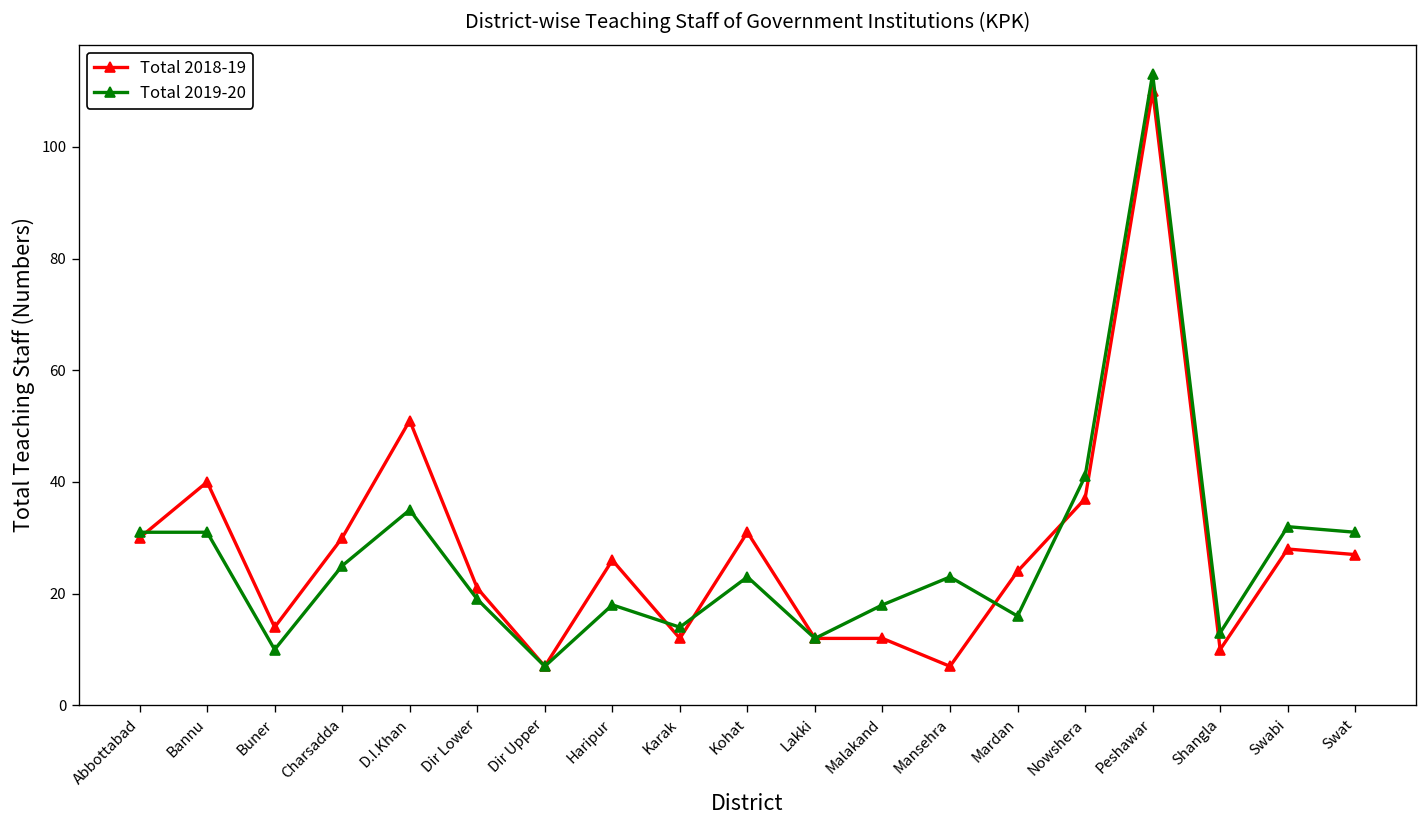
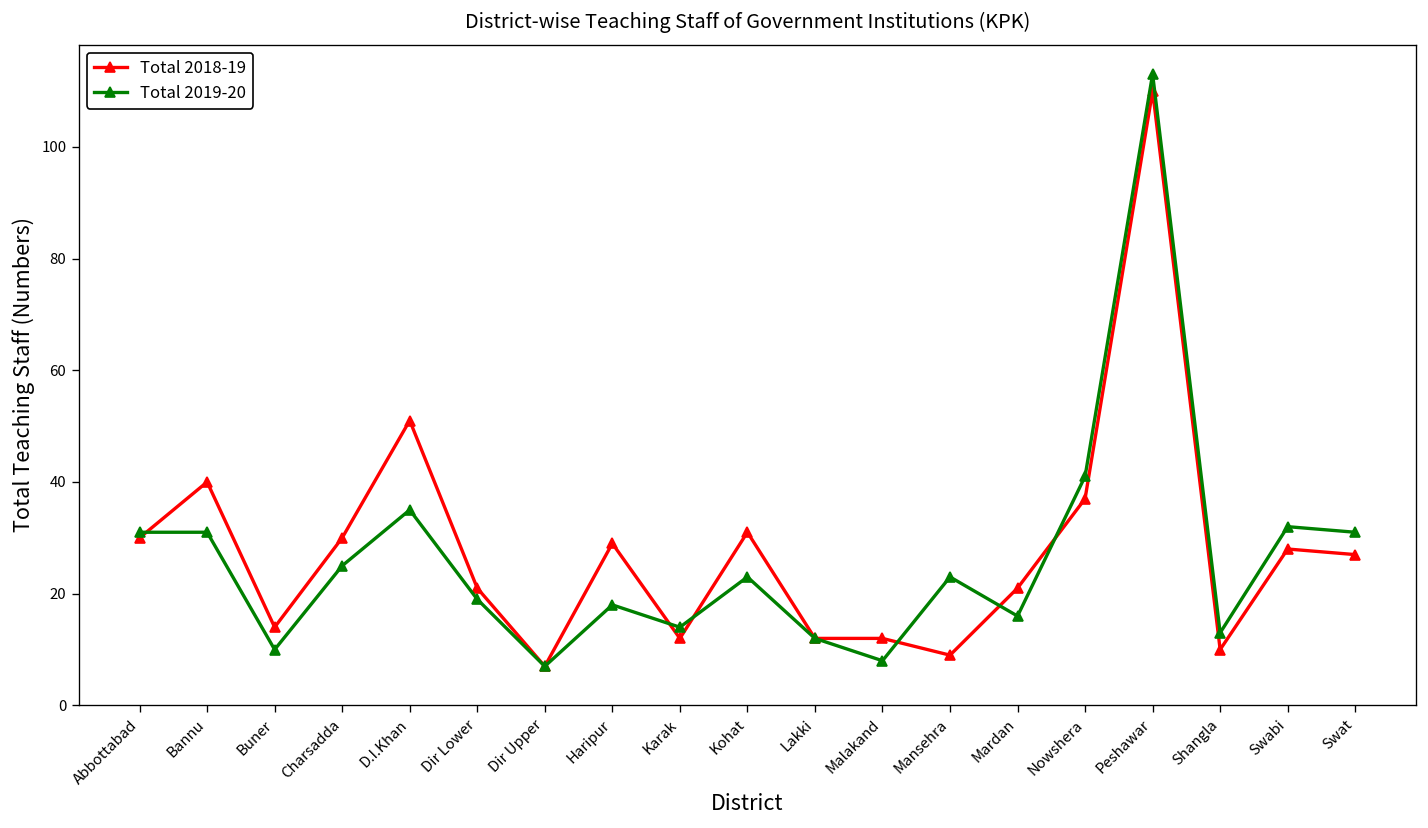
Total 2018-19, Haripur: 26 -> 29
Total 2019-20, Malakand: 18 -> 8
Total 2018-19, Mansehra: 7 -> 9
Total 2018-19, Mardan: 24 -> 21
